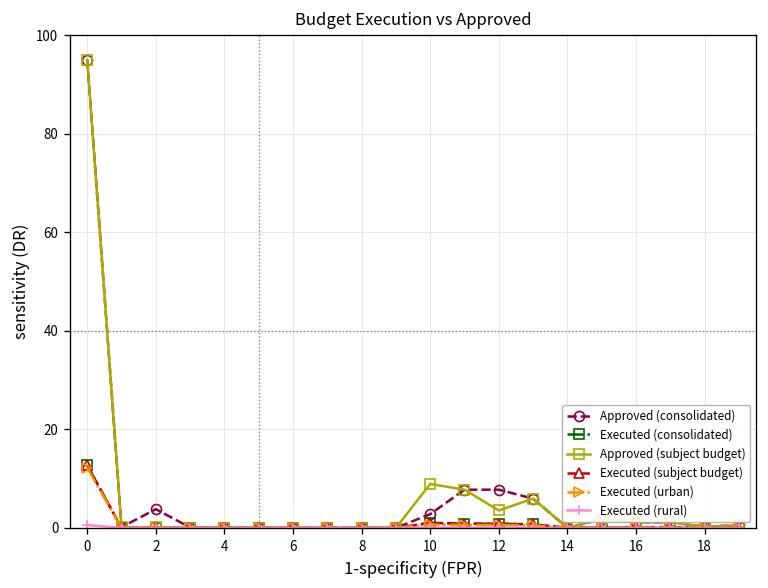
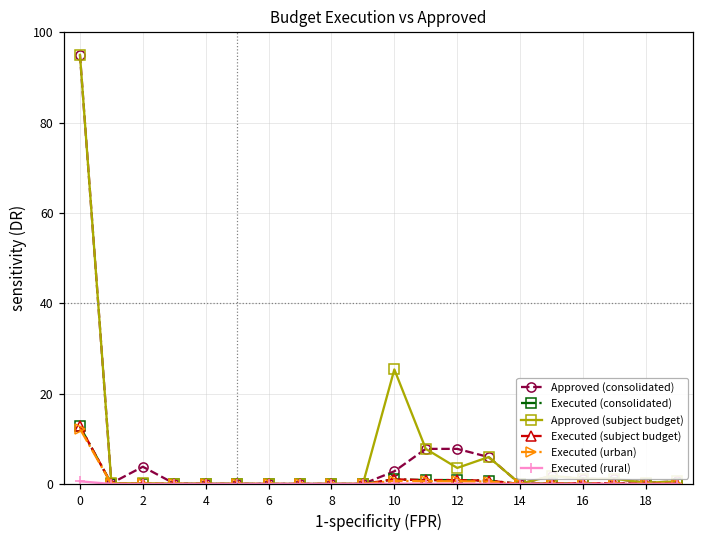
Approved (subject budget), 10: 9 -> 25
